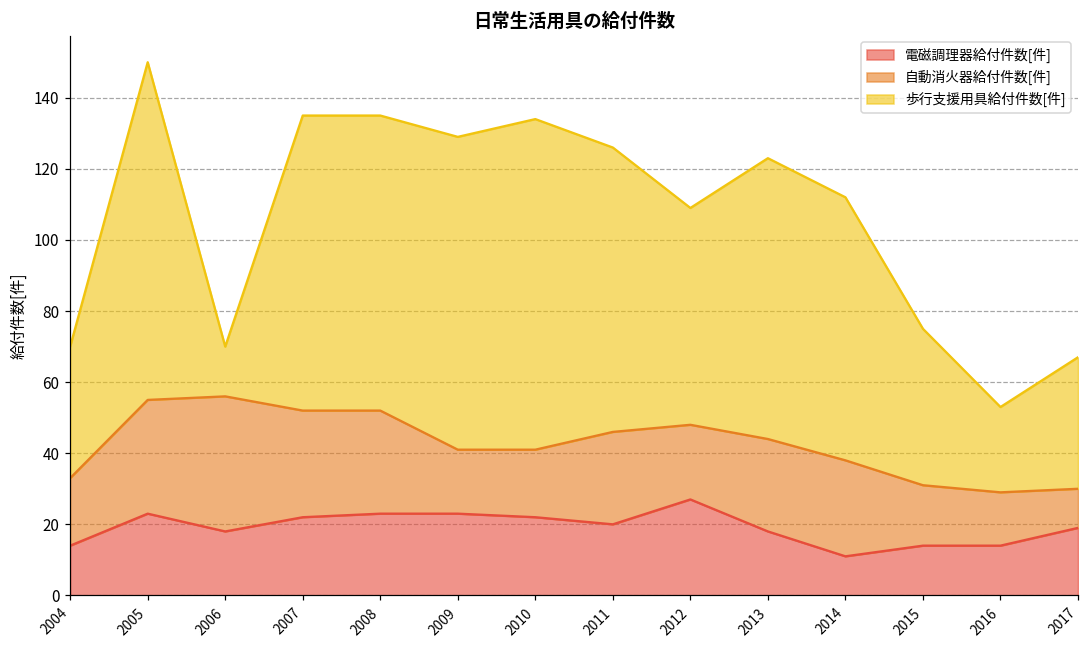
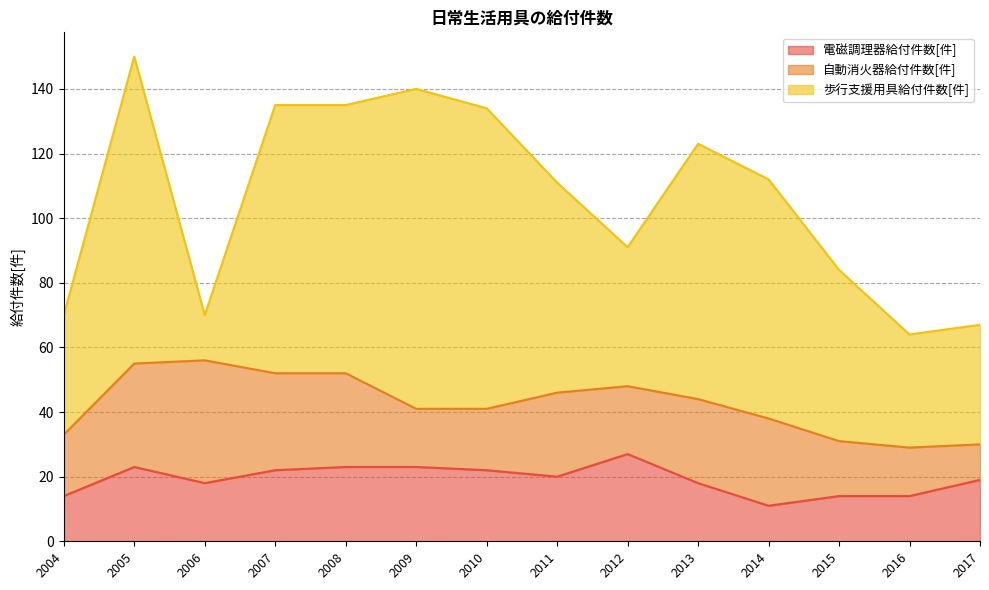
歩行支援用具給付件数[件], 2009: 88 -> 99
歩行支援用具給付件数[件], 2011: 80 -> 65
歩行支援用具給付件数[件], 2012: 61 -> 43
歩行支援用具給付件数[件], 2015: 44 -> 53
歩行支援用具給付件数[件], 2016: 24 -> 35
